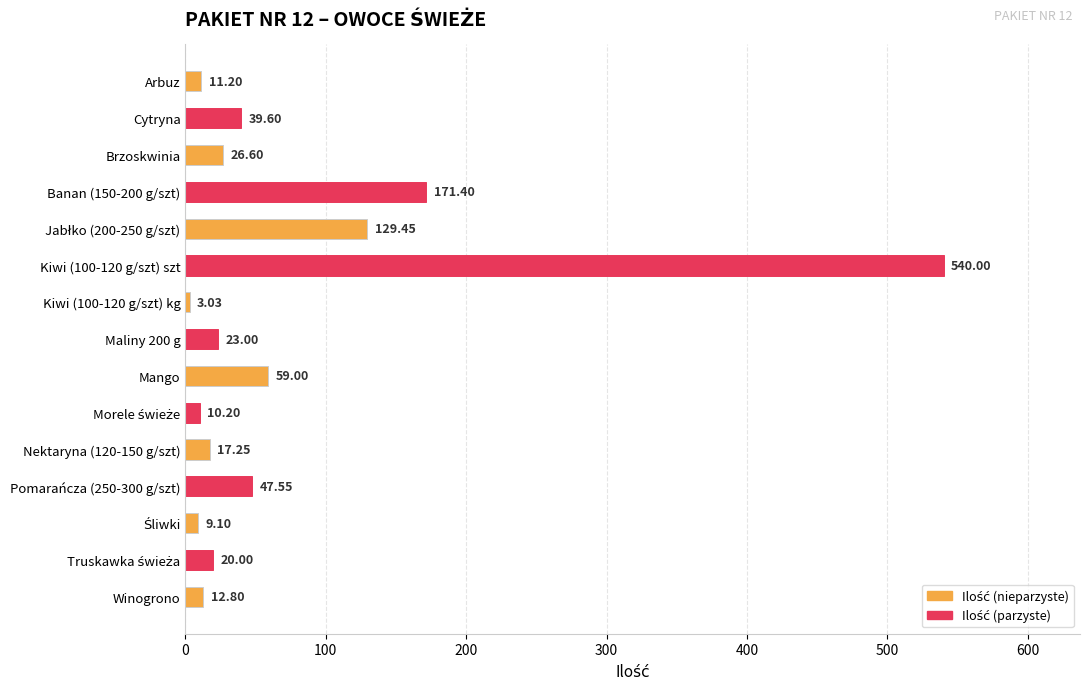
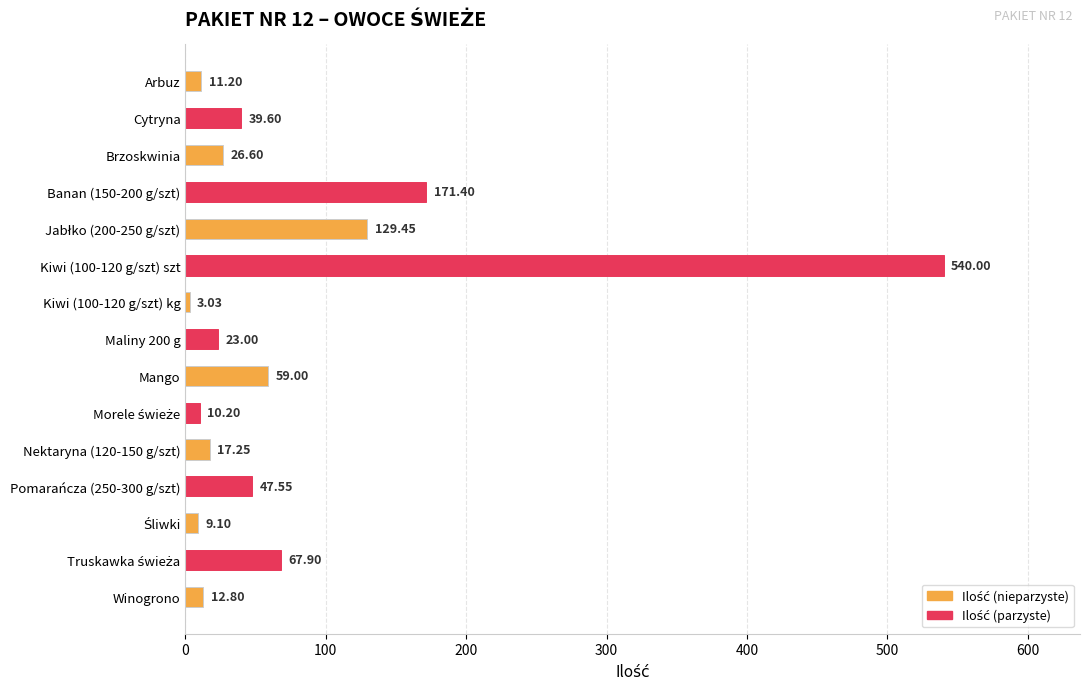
Truskawka świeża: 20.00 -> 67.90
